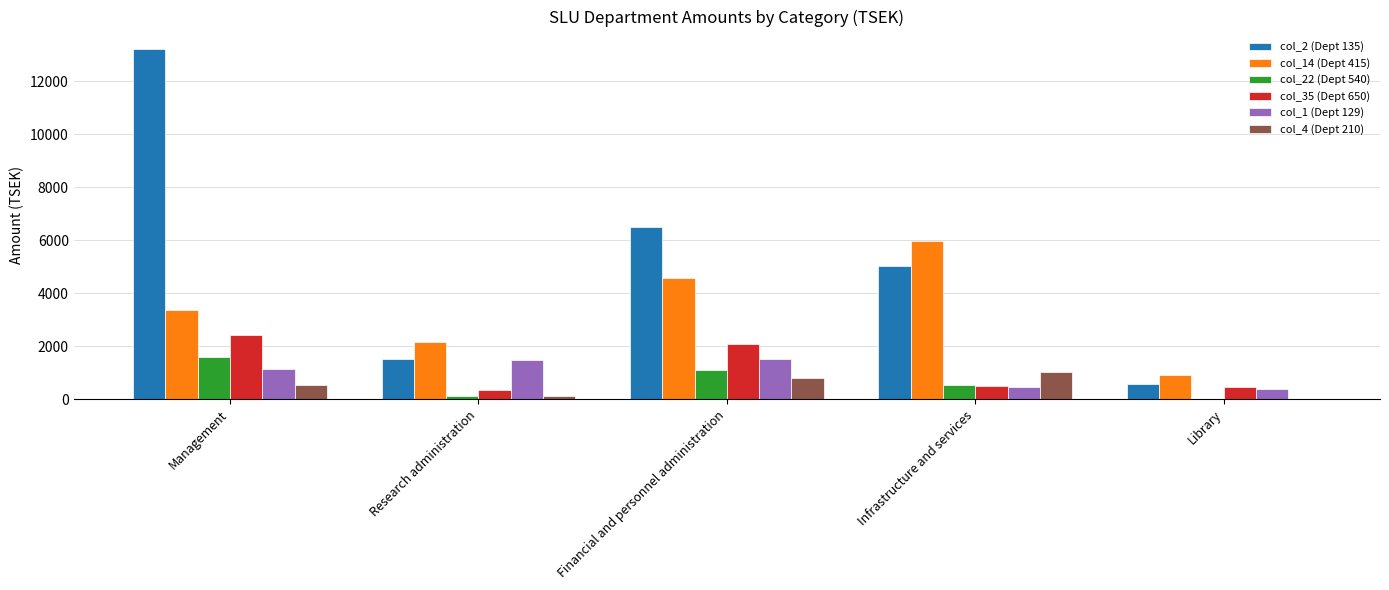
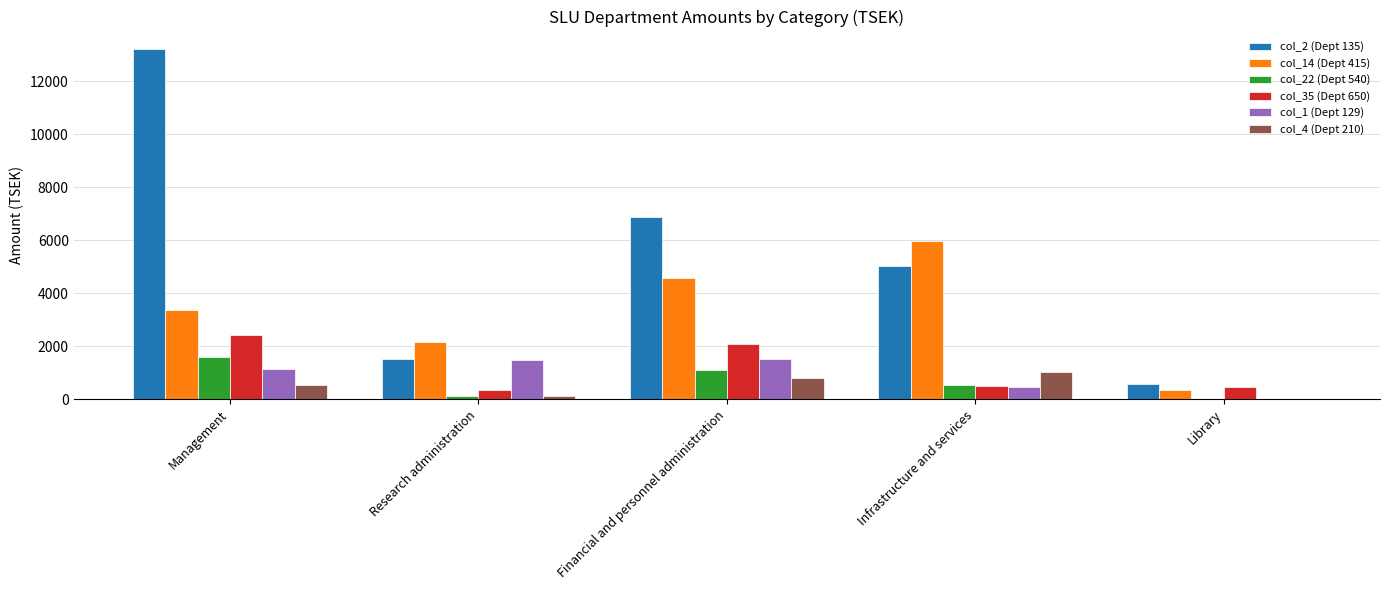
col_2 (Dept 135), Financial and personnel administration: 6500 -> 6900
col_14 (Dept 415), Library: 900 -> 300
col_1 (Dept 129), Library: 400 -> 0
